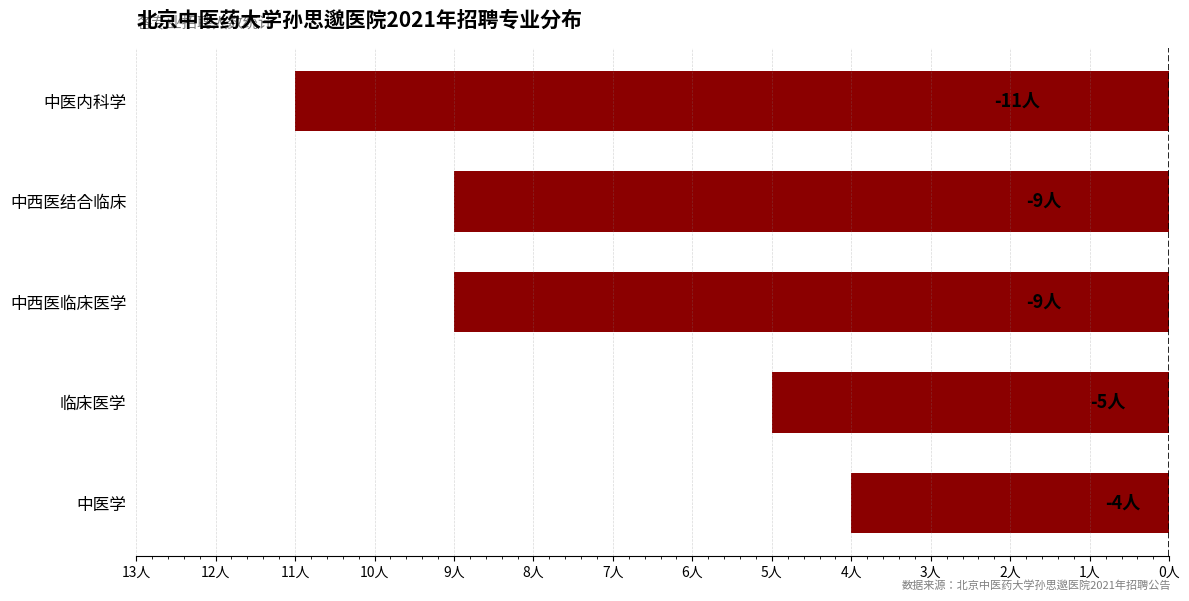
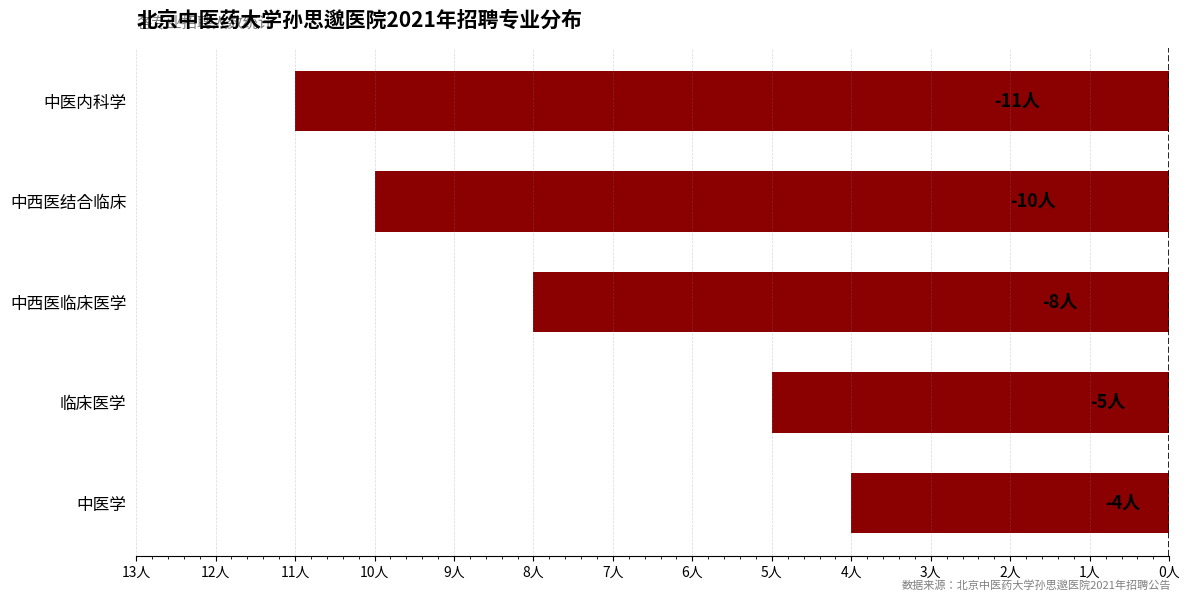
中西医结合临床: -9人 -> -10人
中西医临床医学: -9人 -> -8人
